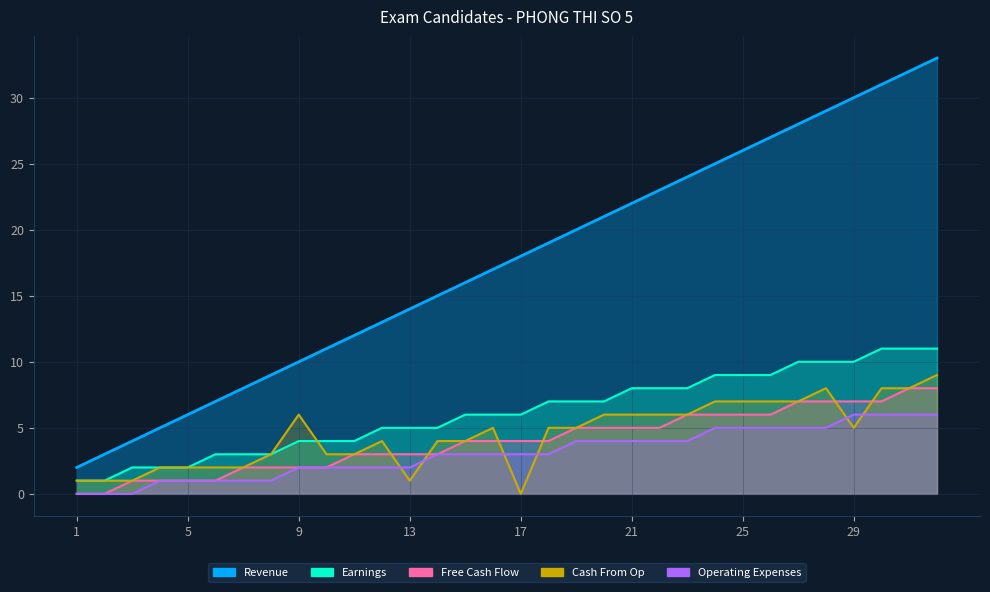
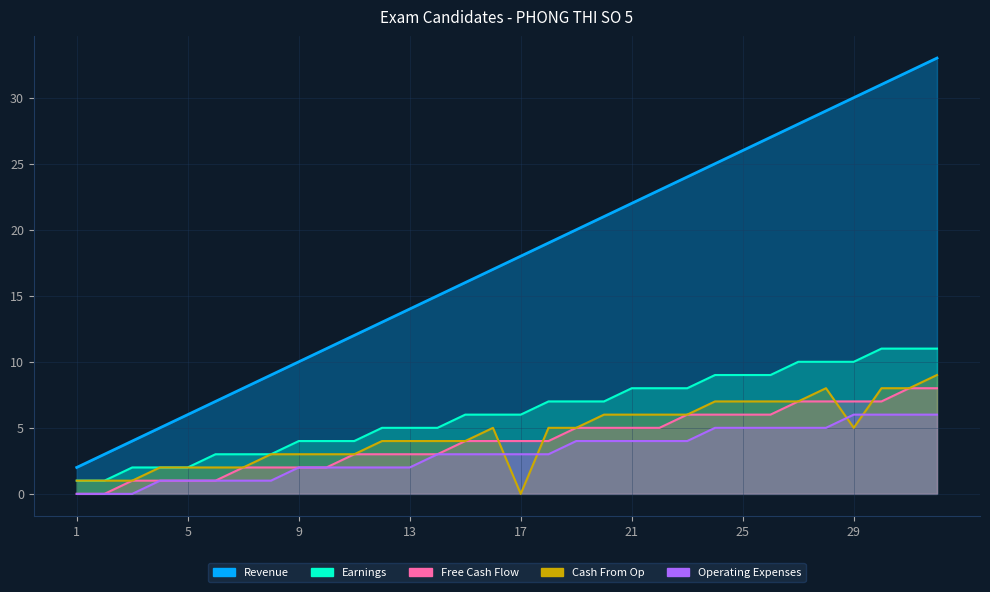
Cash From Op, 9: 6 -> 3
Cash From Op, 13: 1 -> 4
